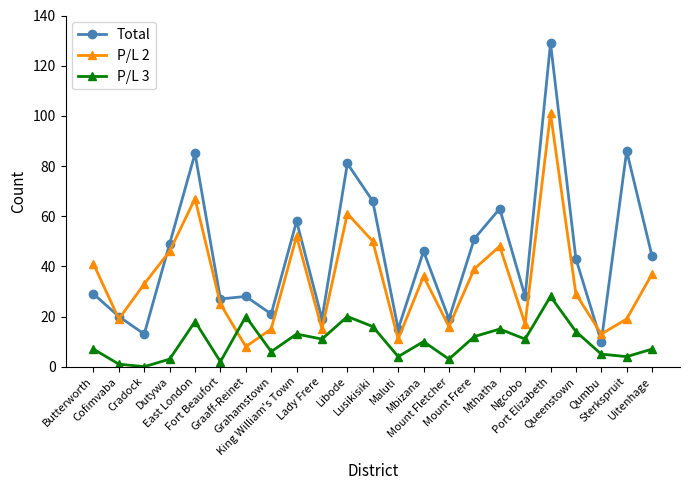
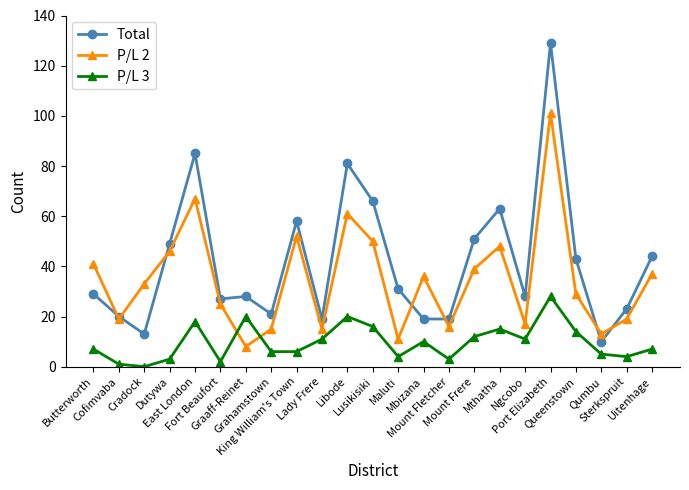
P/L 3, King William's Town: 13 -> 6
Total, Maluti: 15 -> 31
Total, Mbizana: 46 -> 19
Total, Sterkspruit: 86 -> 23
